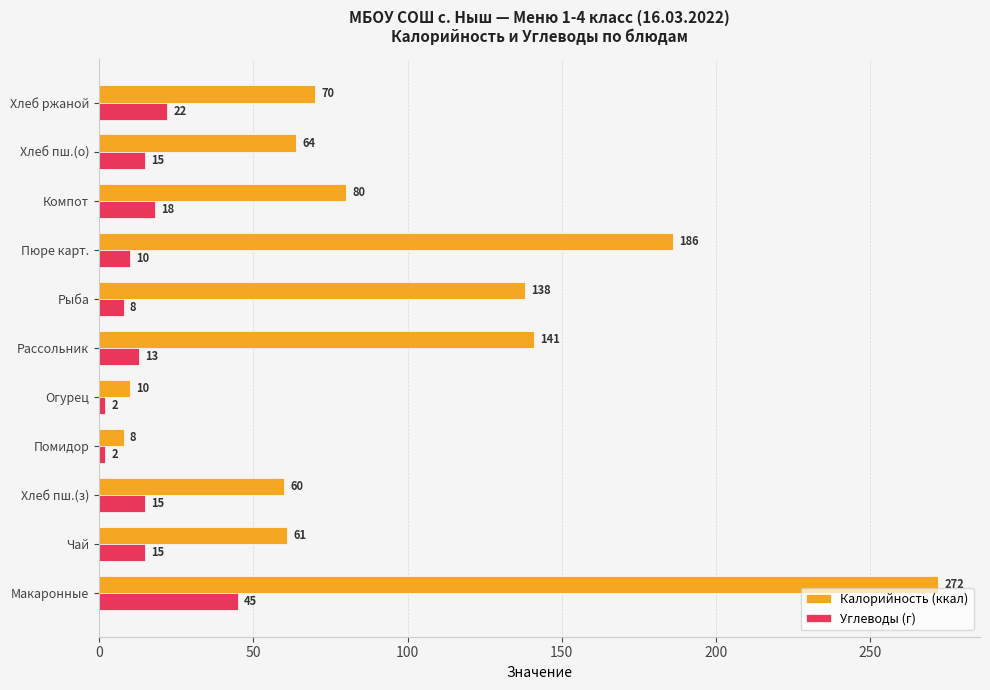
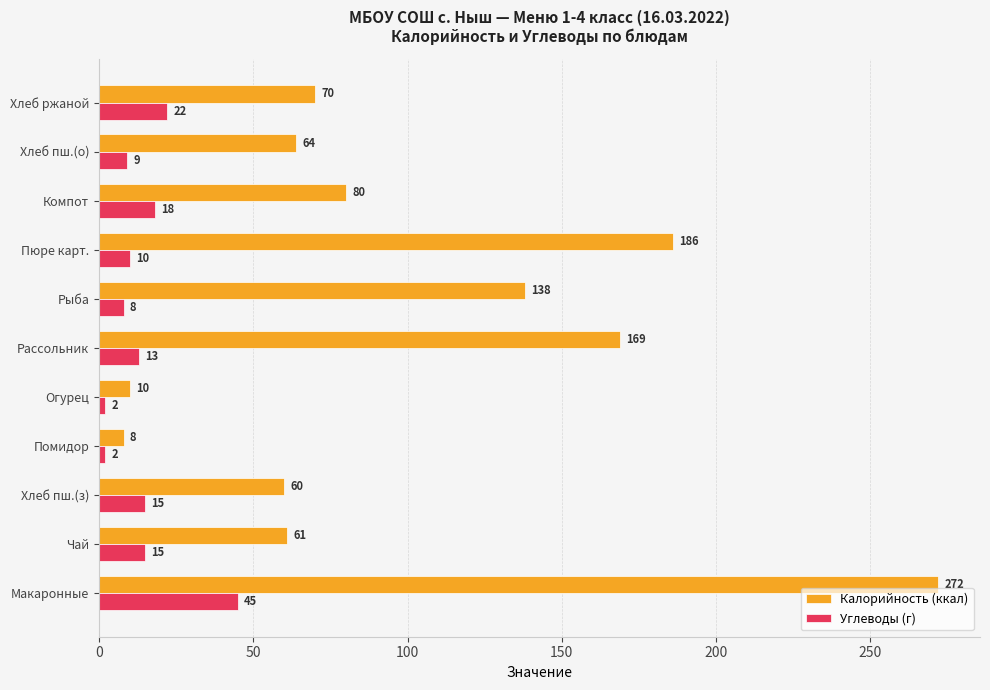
Углеводы (г), Хлеб пш.(о): 15 -> 9
Калорийность (ккал), Рассольник: 141 -> 169
